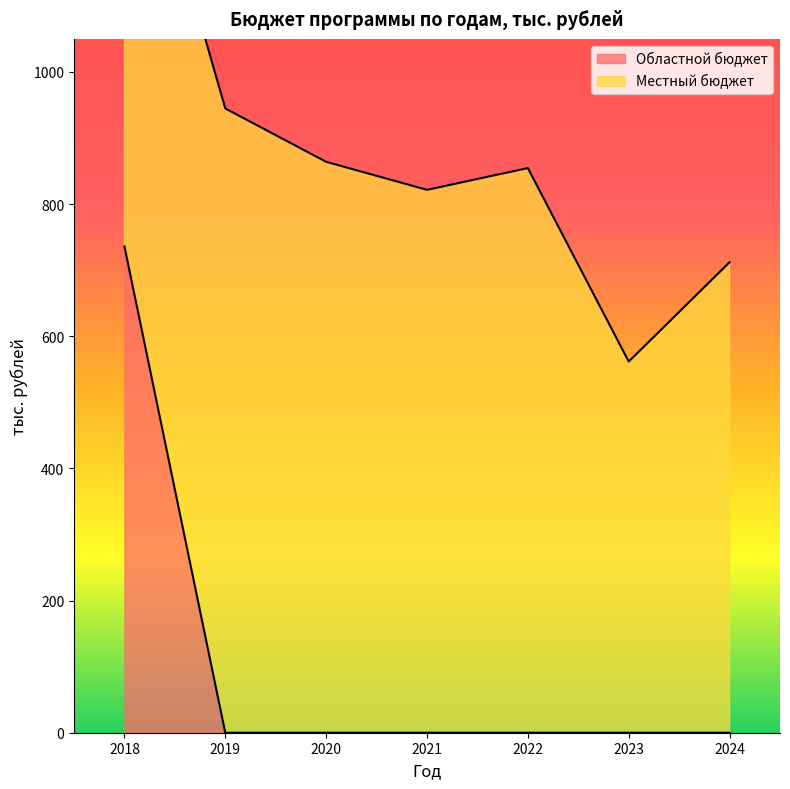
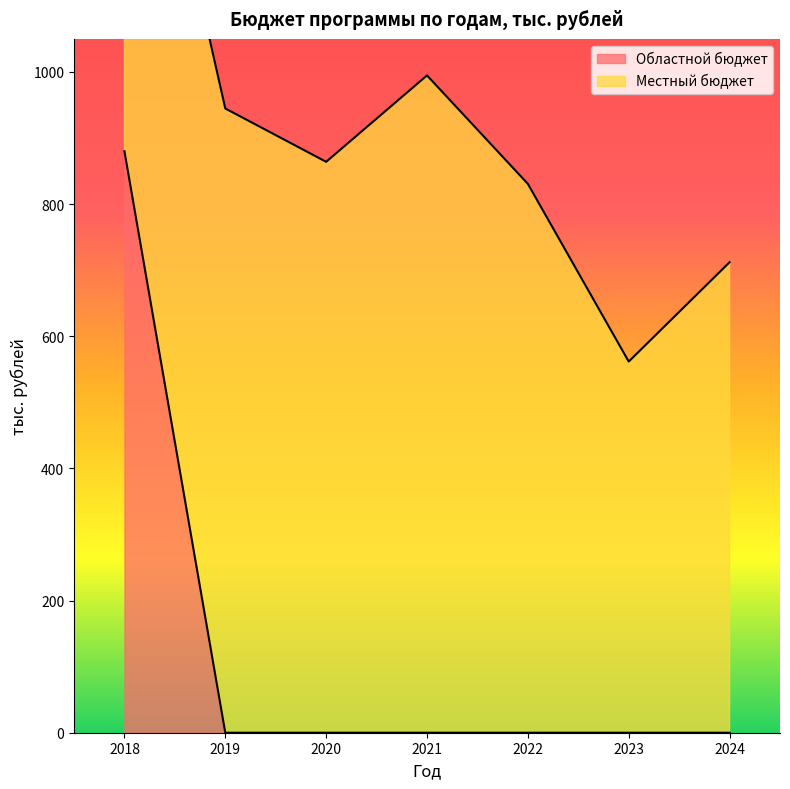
Областной бюджет, 2018: 740 -> 880
Местный бюджет, 2021: 820 -> 990
Местный бюджет, 2022: 850 -> 830
